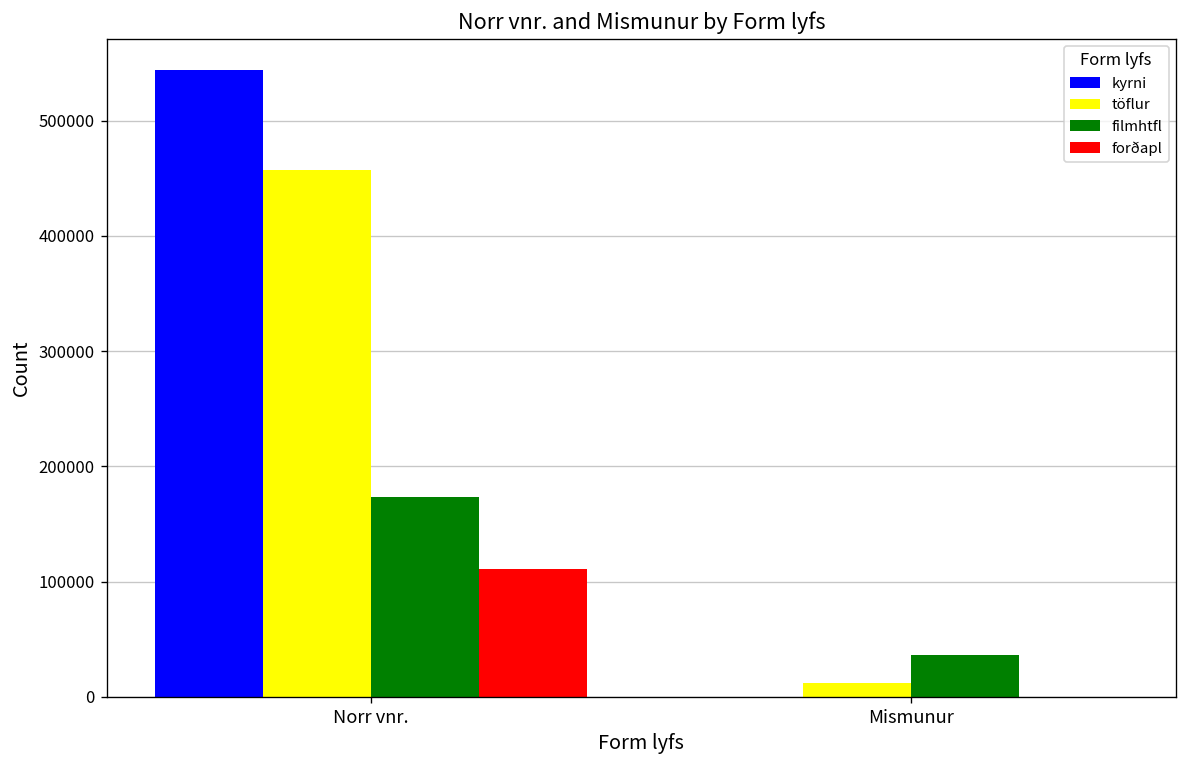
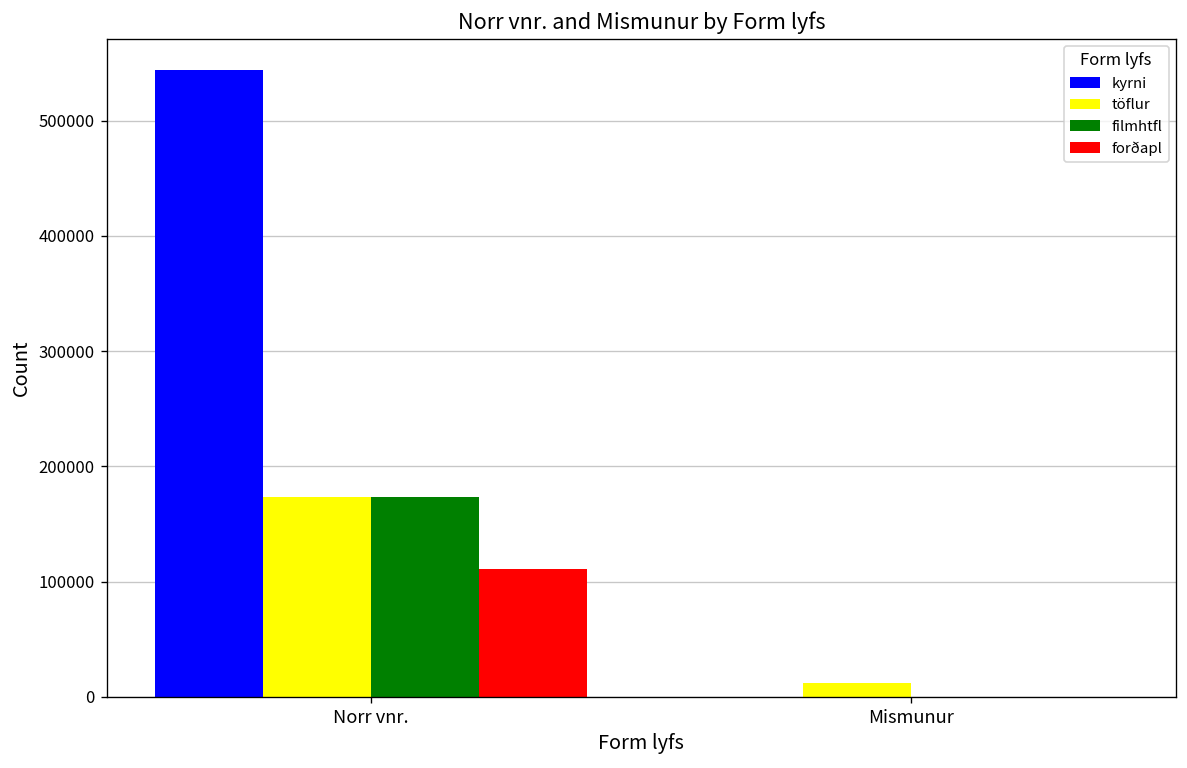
töflur, Norr vnr.: 460000 -> 170000
filmhtfl, Mismunur: 40000 -> 0
